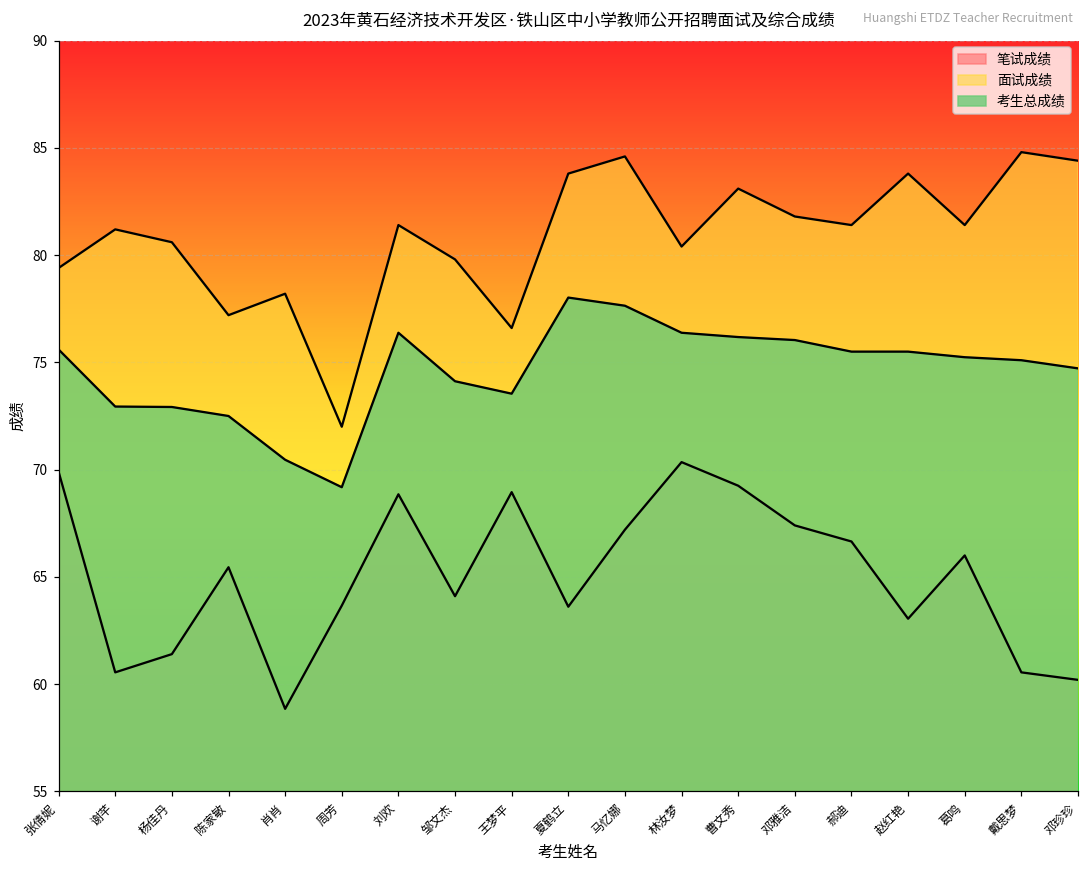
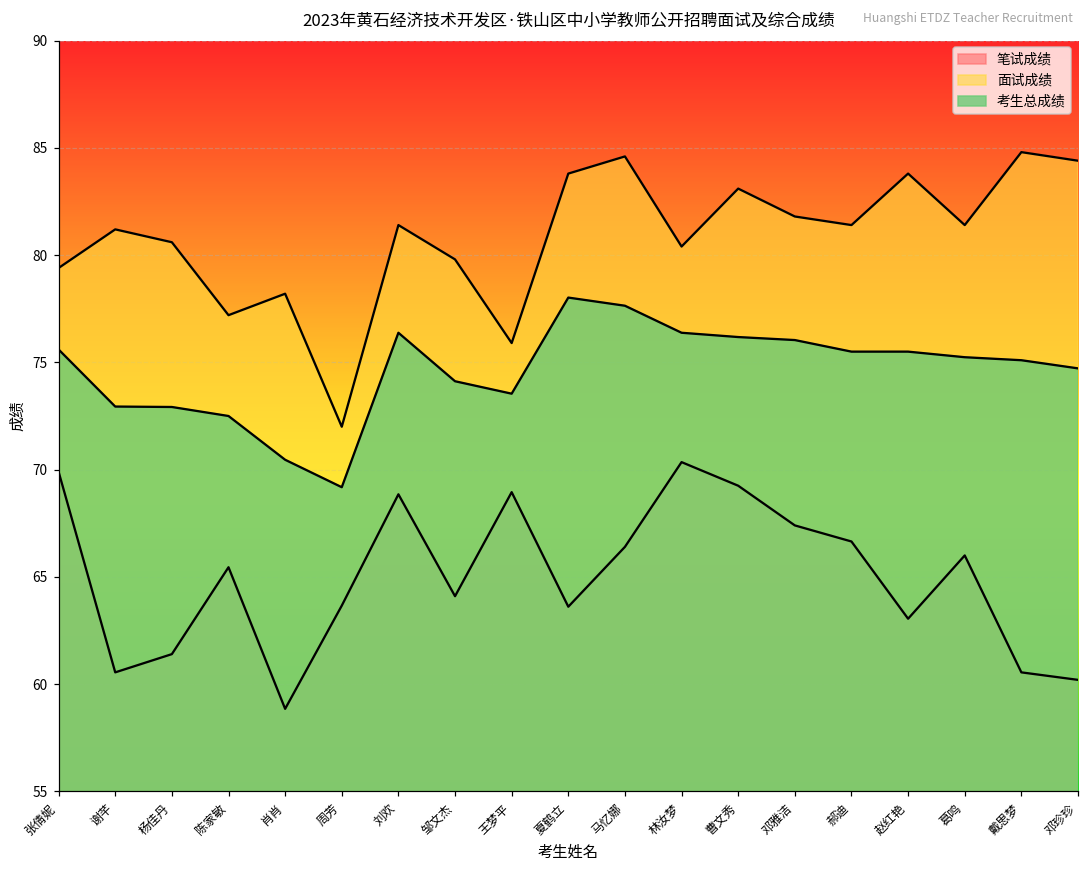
面试成绩, 王梦平: 76.6 -> 75.9
笔试成绩, 马忆娜: 67.2 -> 66.4
